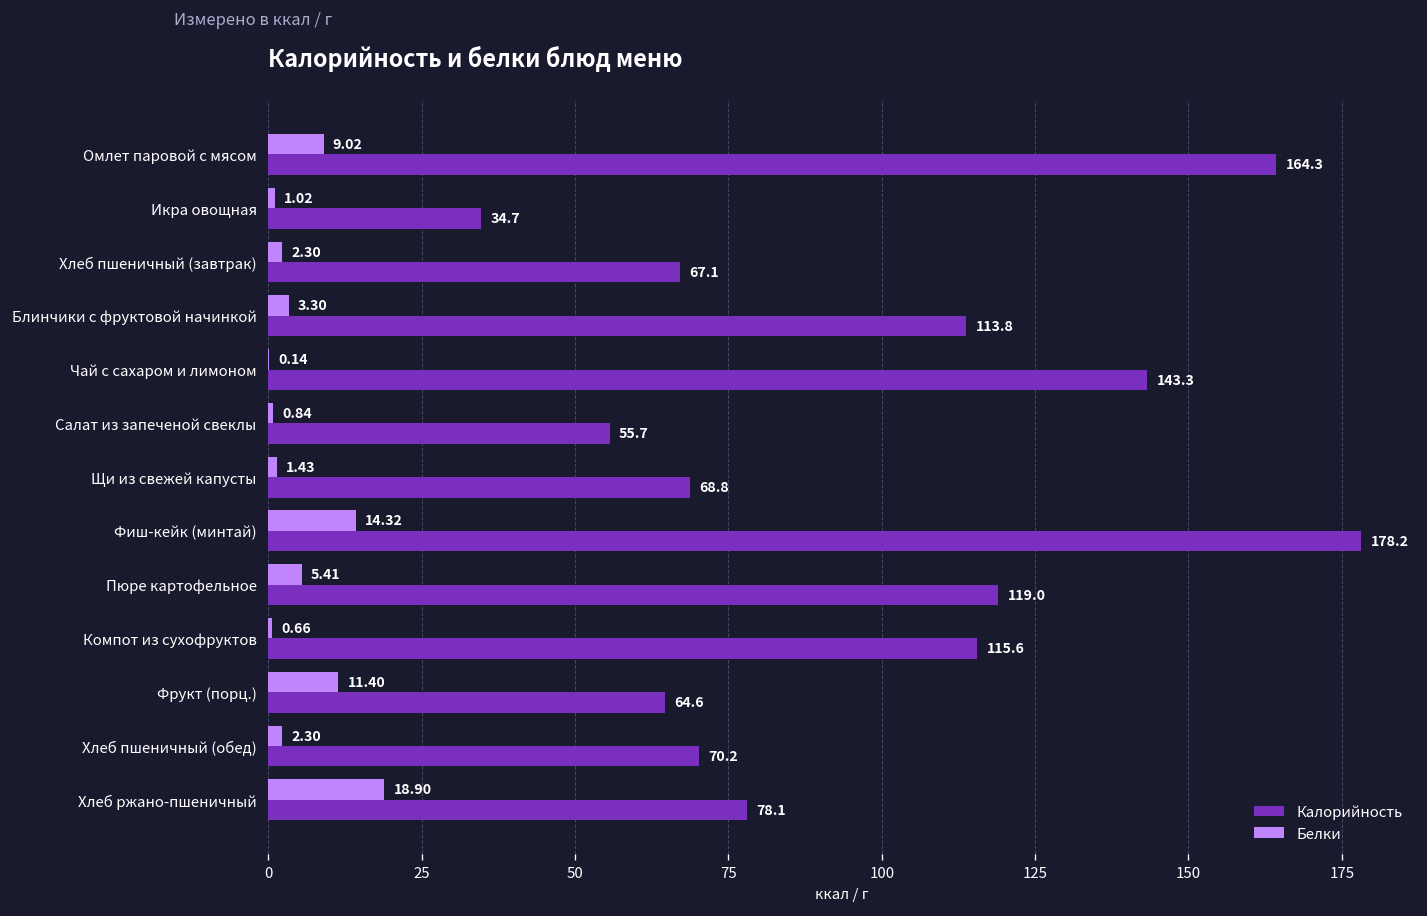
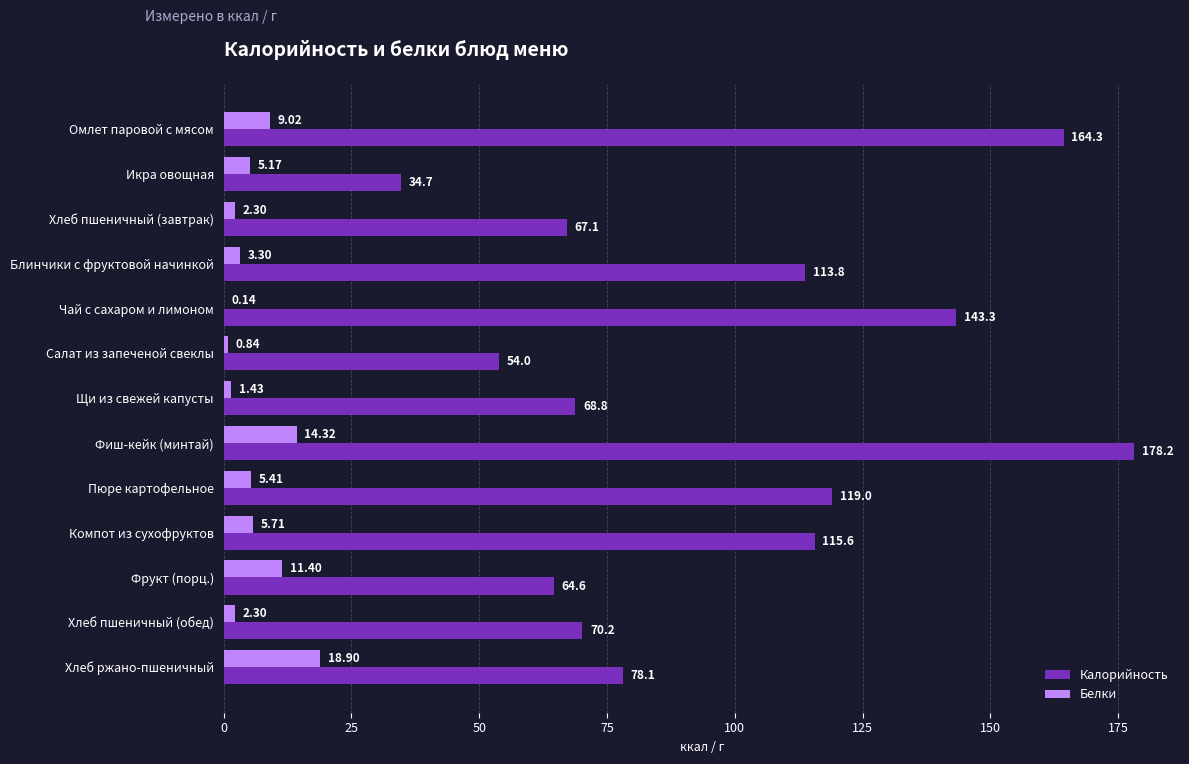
Белки, Икра овощная: 1.02 -> 5.17
Калорийность, Салат из запеченой свеклы: 55.7 -> 54.0
Белки, Компот из сухофруктов: 0.66 -> 5.71
